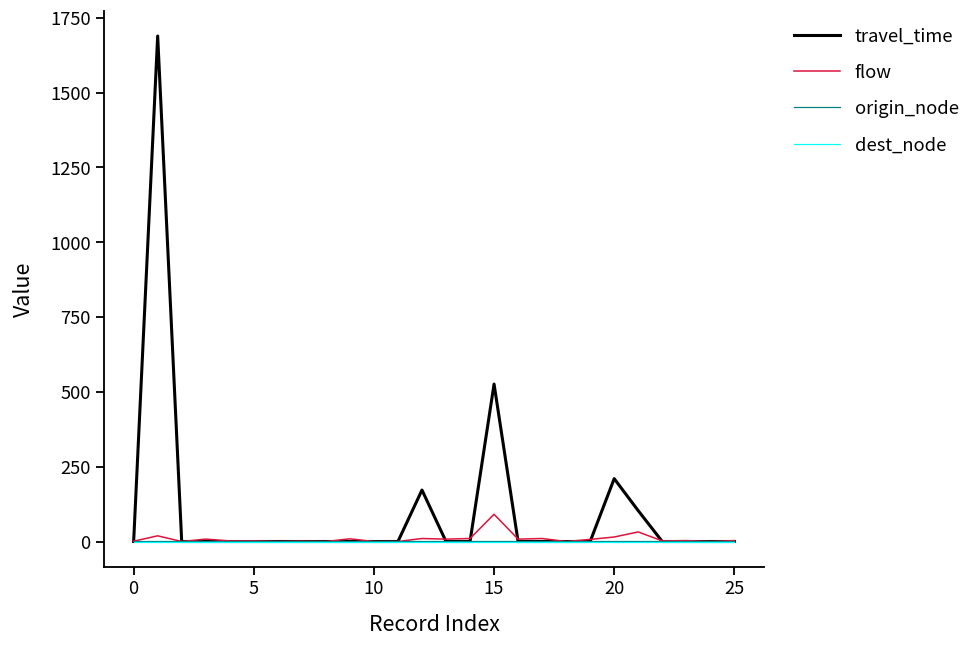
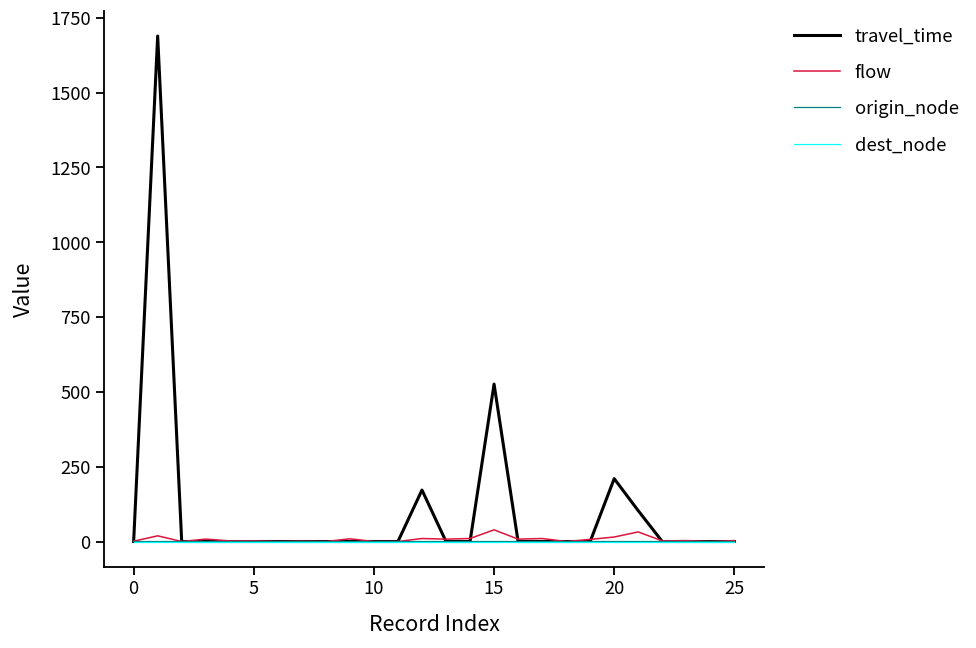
flow, 15: 90 -> 40
